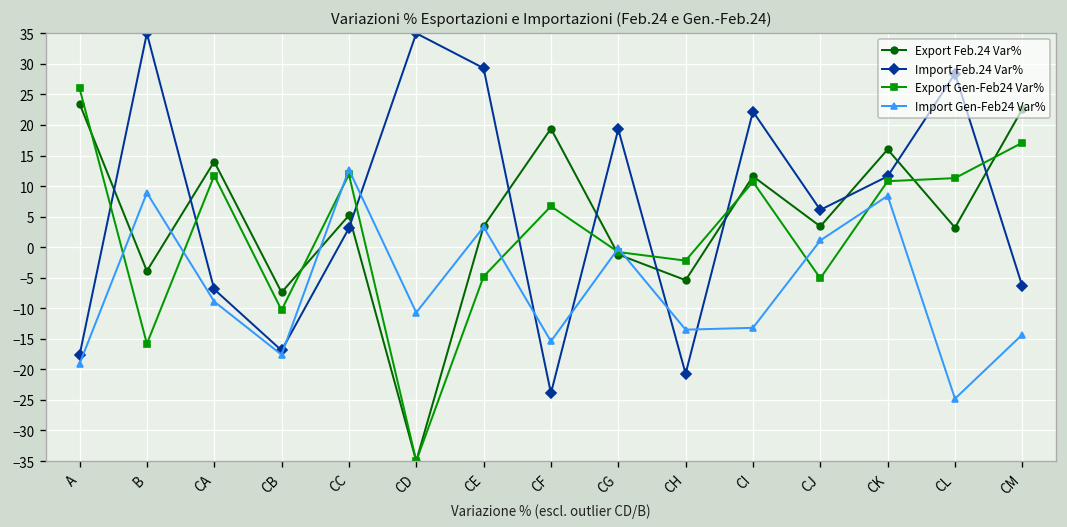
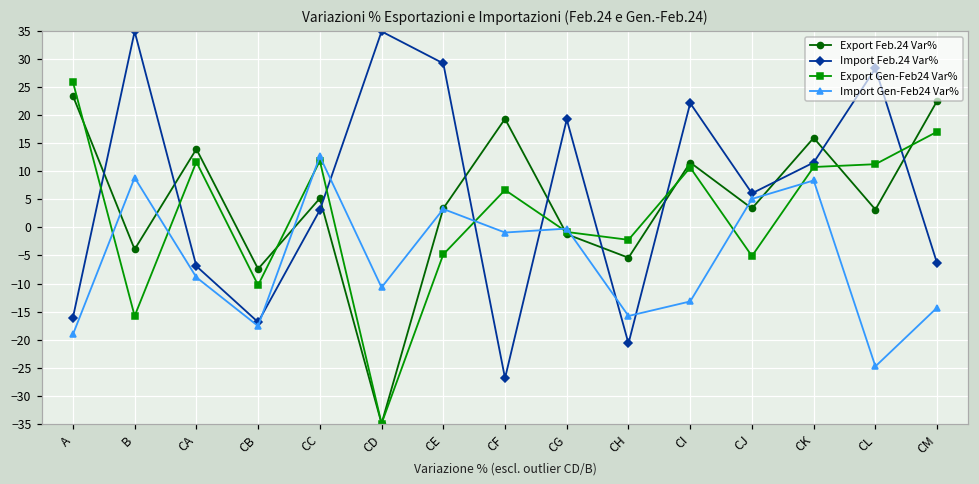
Import Feb.24 Var%, A: -18 -> -16
Import Feb.24 Var%, CF: -24 -> -27
Import Gen-Feb24 Var%, CF: -15 -> -1
Import Gen-Feb24 Var%, CH: -14 -> -16
Import Gen-Feb24 Var%, CJ: 1 -> 5
